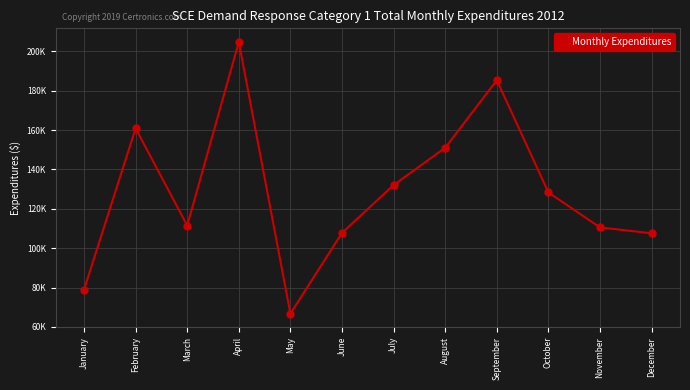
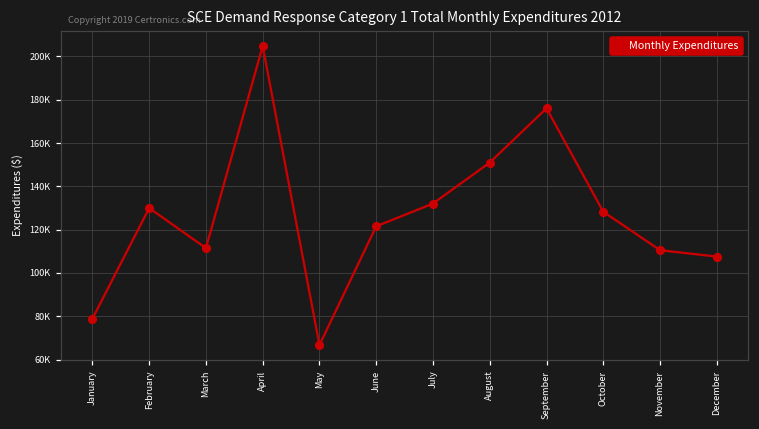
February: 161000 -> 130000
June: 108000 -> 122000
September: 185000 -> 176000
